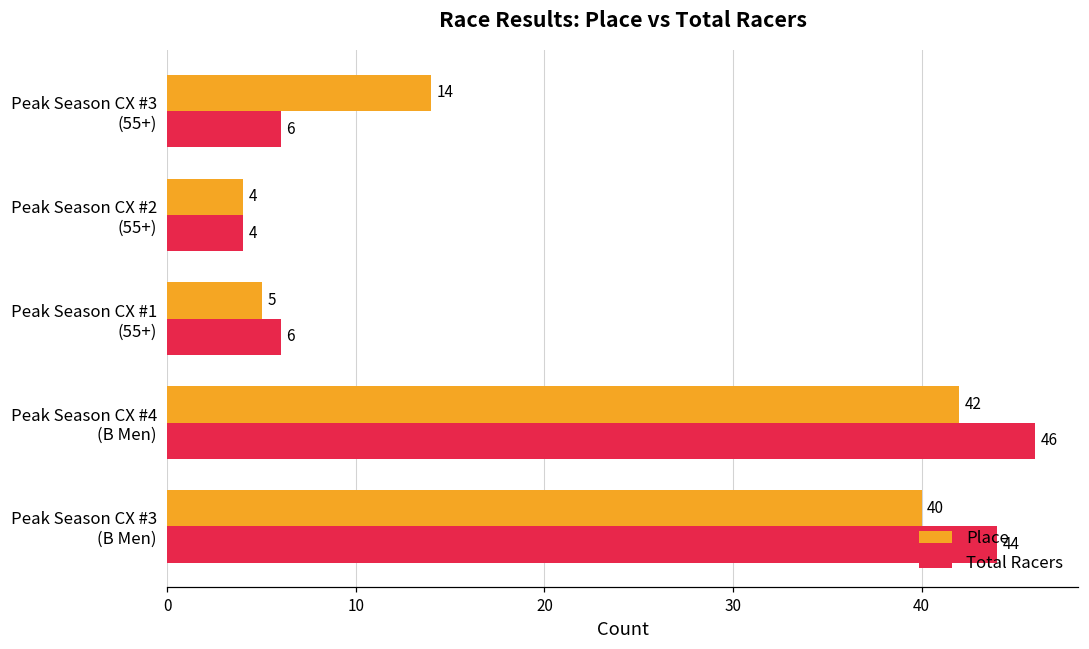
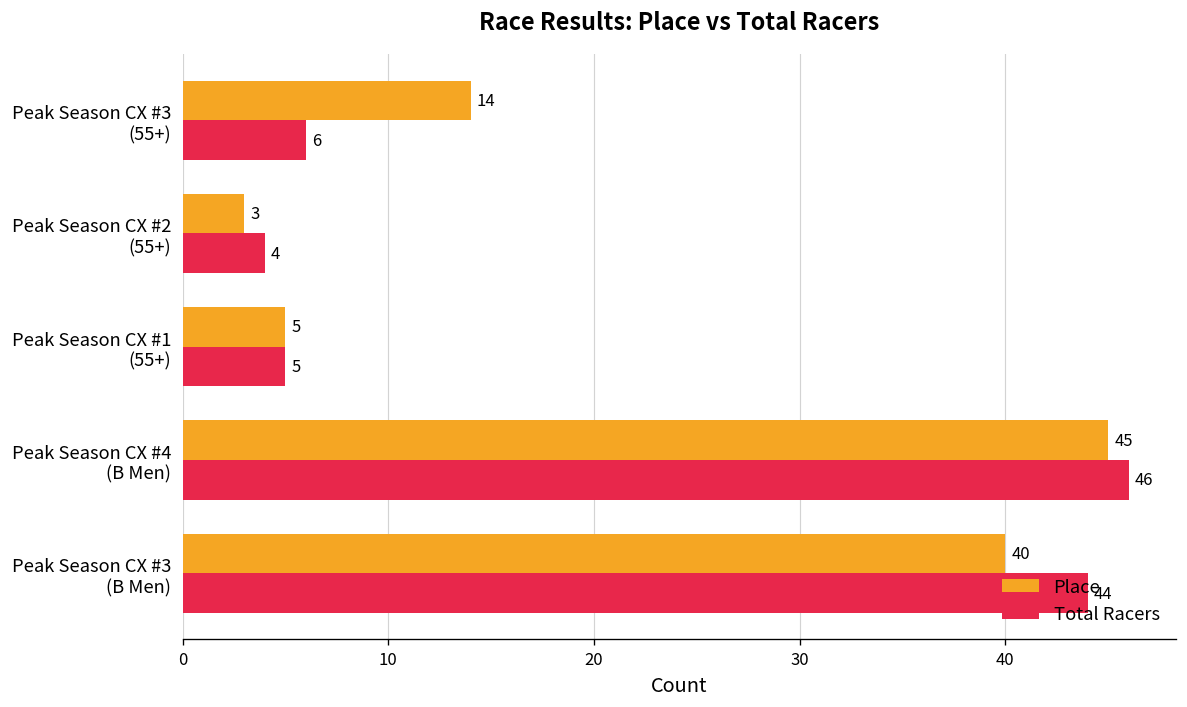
Place, Peak Season CX #2 (55+): 4 -> 3
Total Racers, Peak Season CX #1 (55+): 6 -> 5
Place, Peak Season CX #4 (B Men): 42 -> 45
